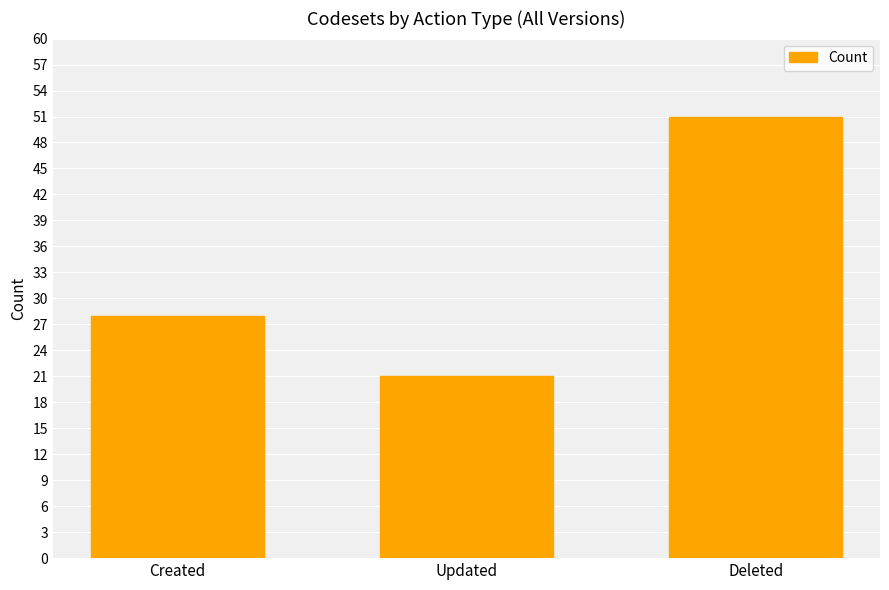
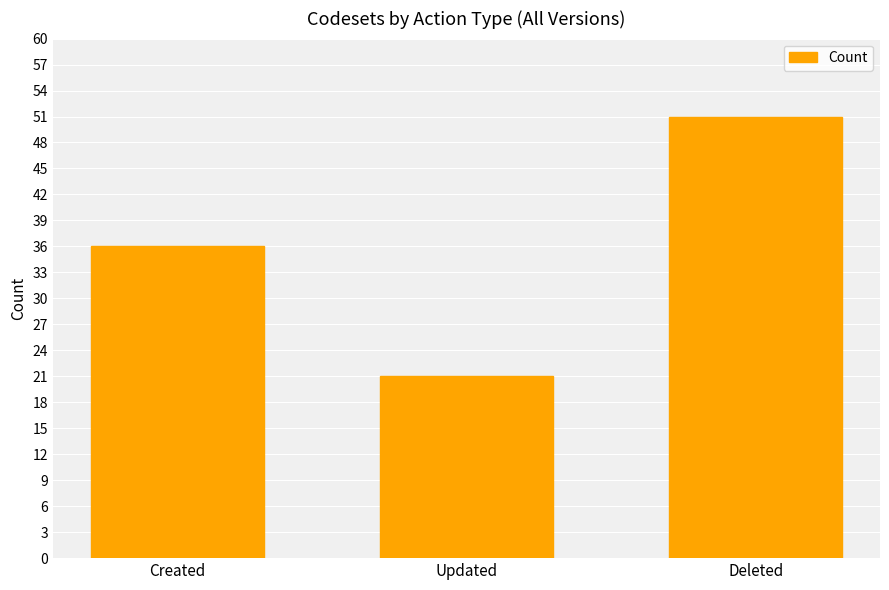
Created: 28 -> 36
